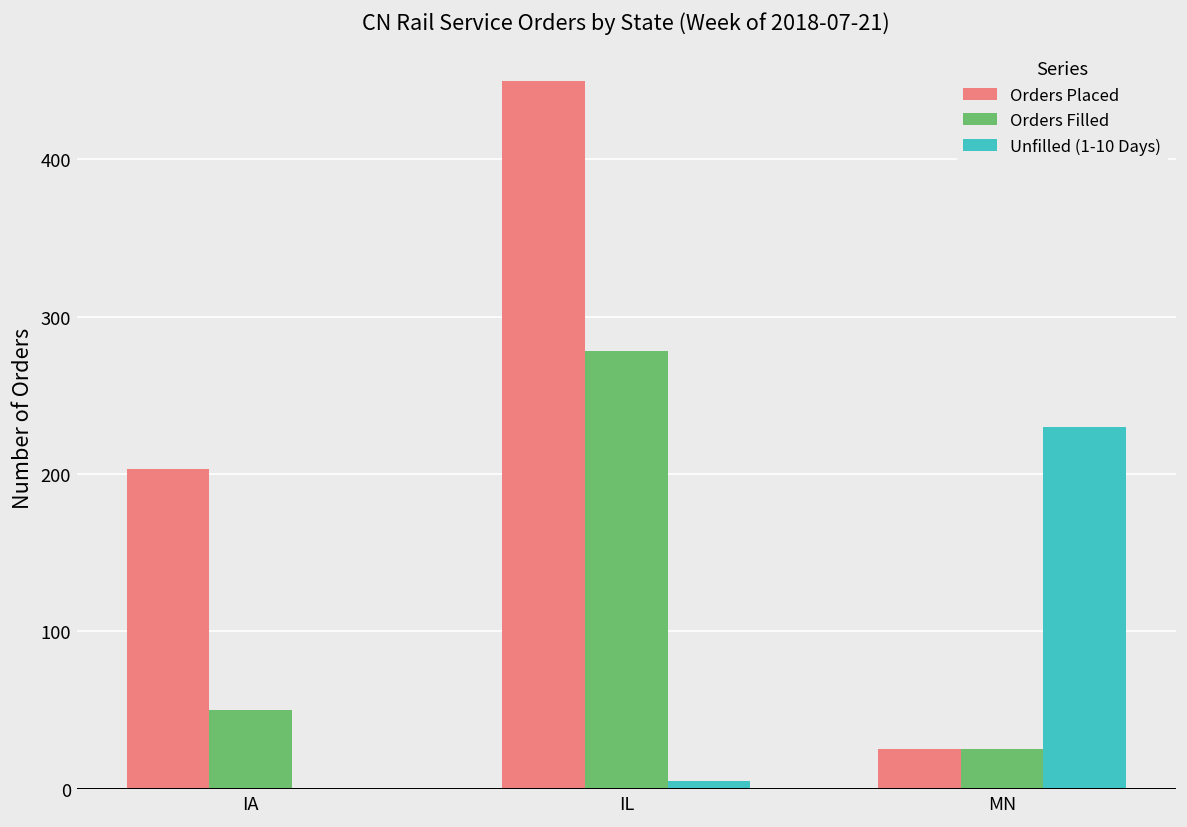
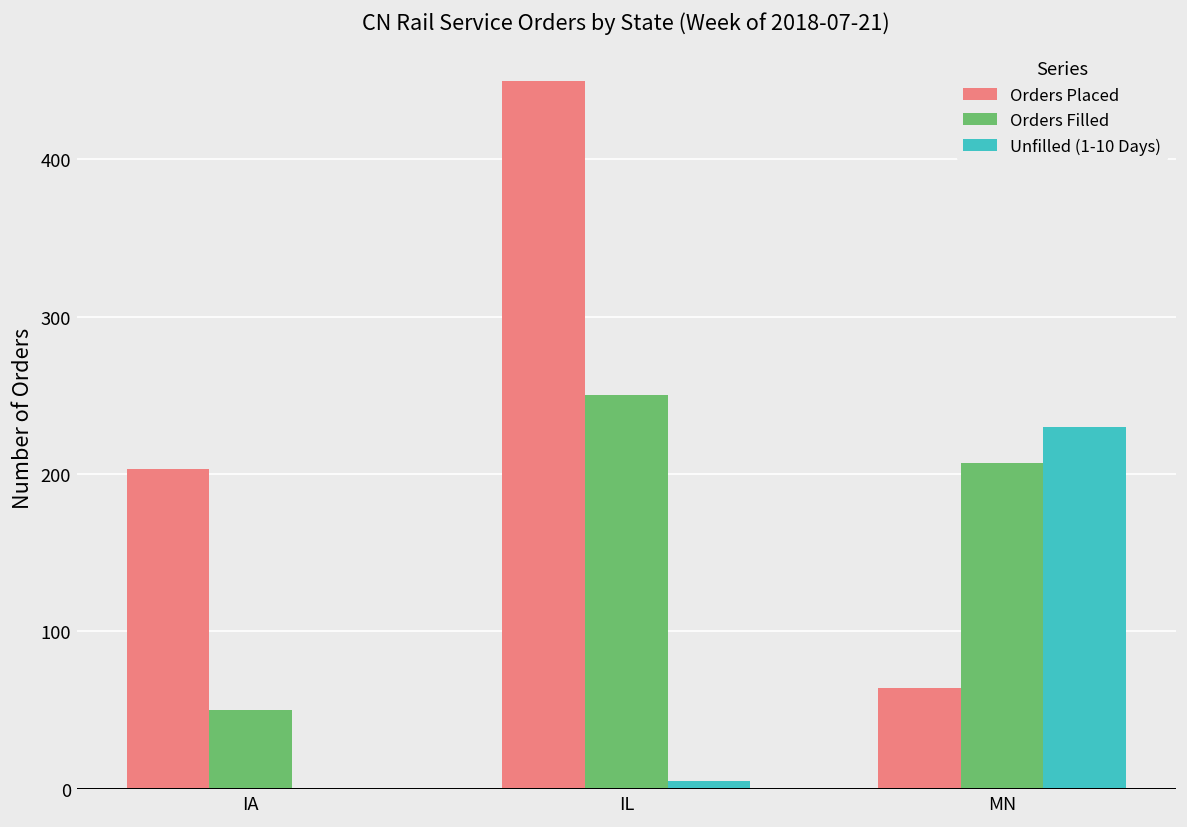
Orders Filled, IL: 278 -> 250
Orders Placed, MN: 25 -> 64
Orders Filled, MN: 25 -> 207
